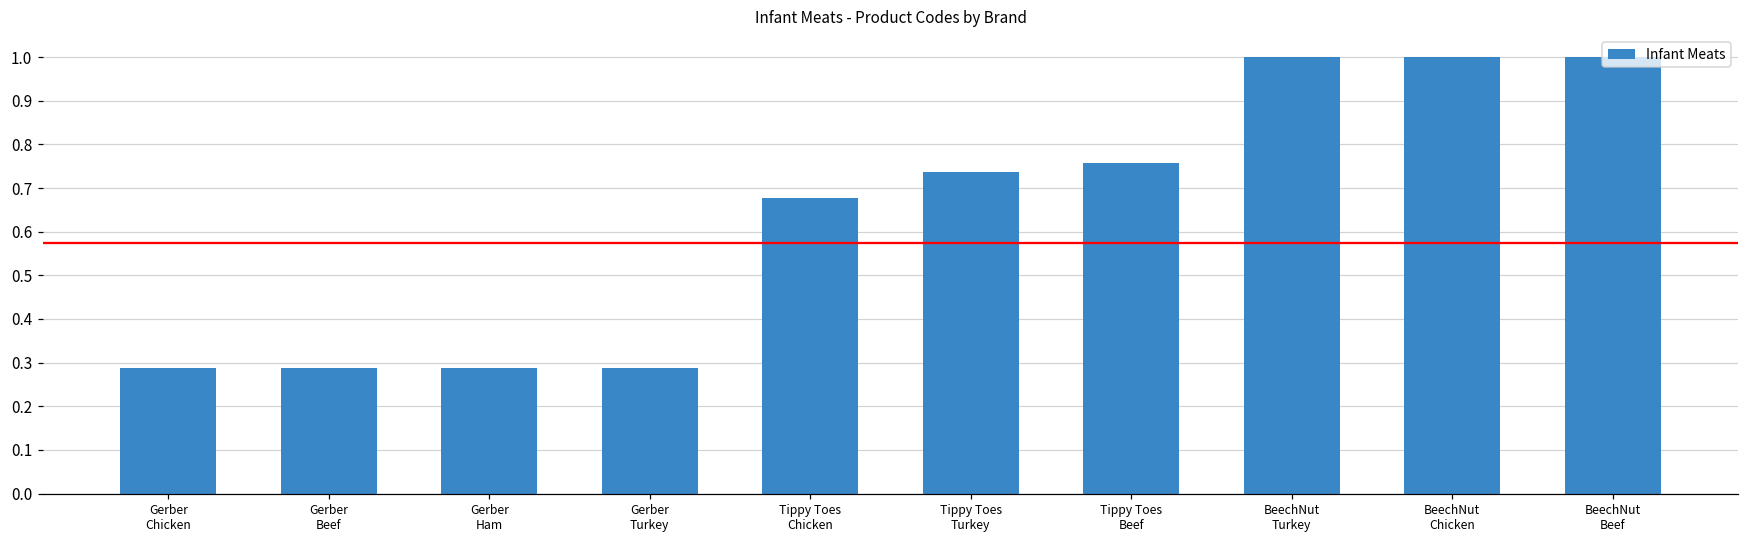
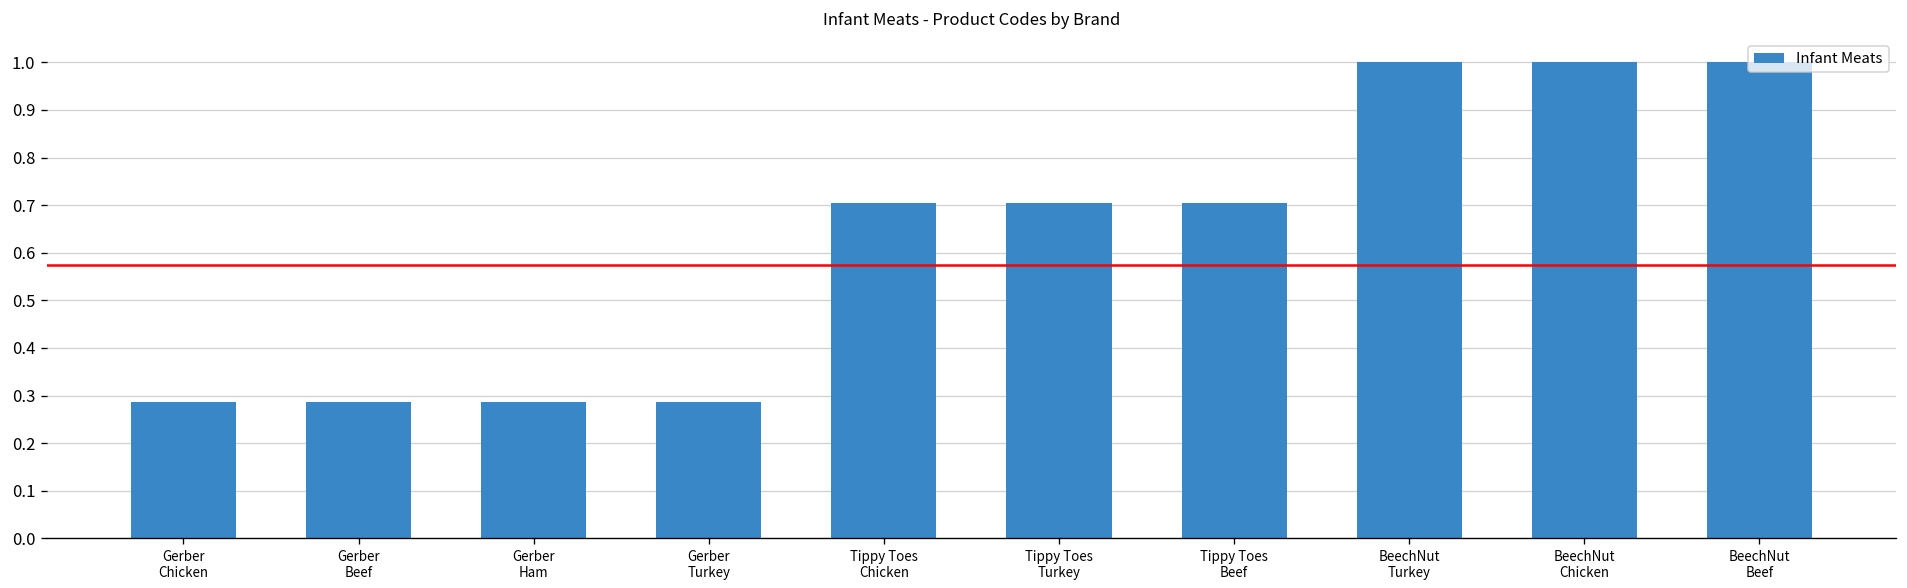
Tippy Toes Chicken: 0.68 -> 0.70
Tippy Toes Turkey: 0.74 -> 0.70
Tippy Toes Beef: 0.76 -> 0.70
